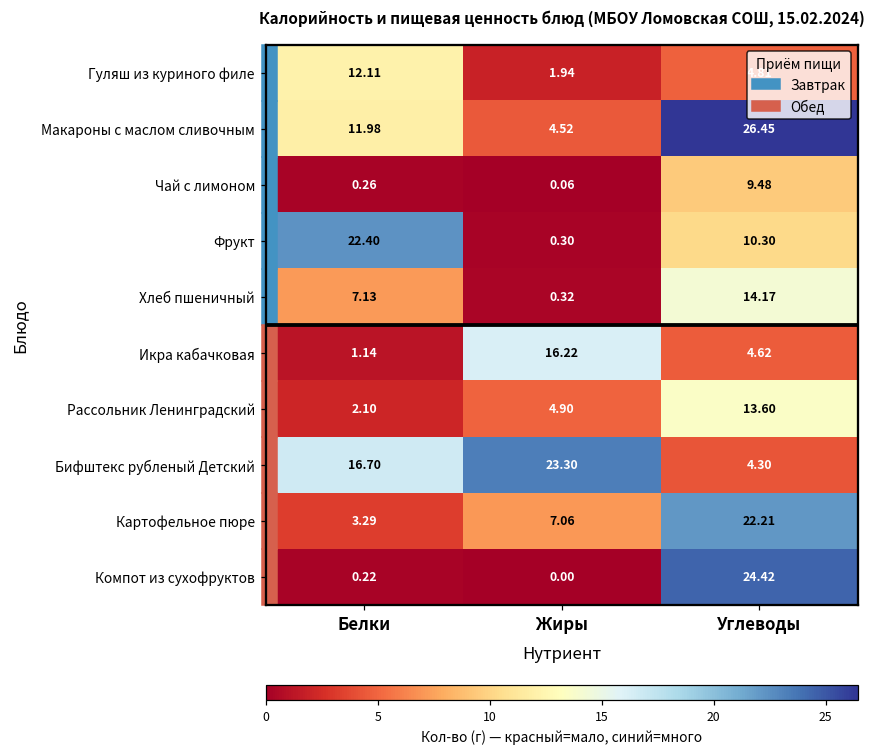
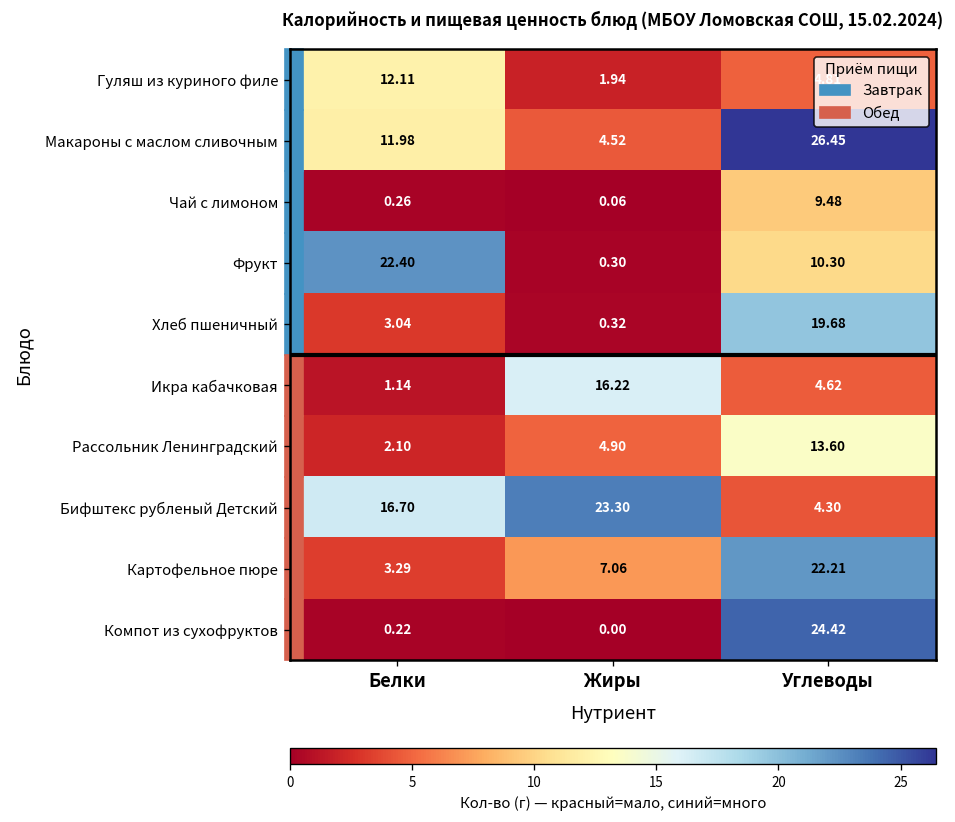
Хлеб пшеничный, Белки: 7.13 -> 3.04
Хлеб пшеничный, Углеводы: 14.17 -> 19.68
